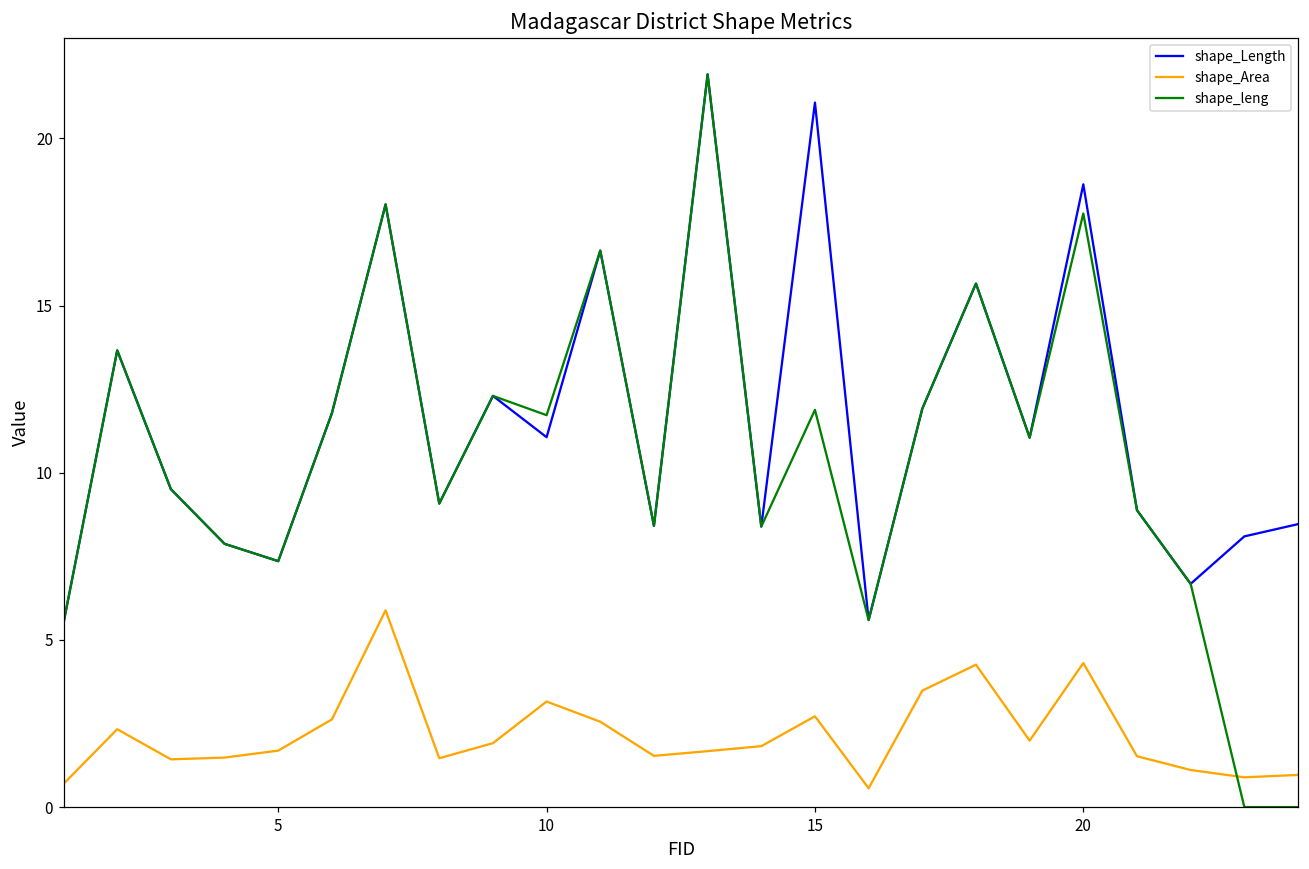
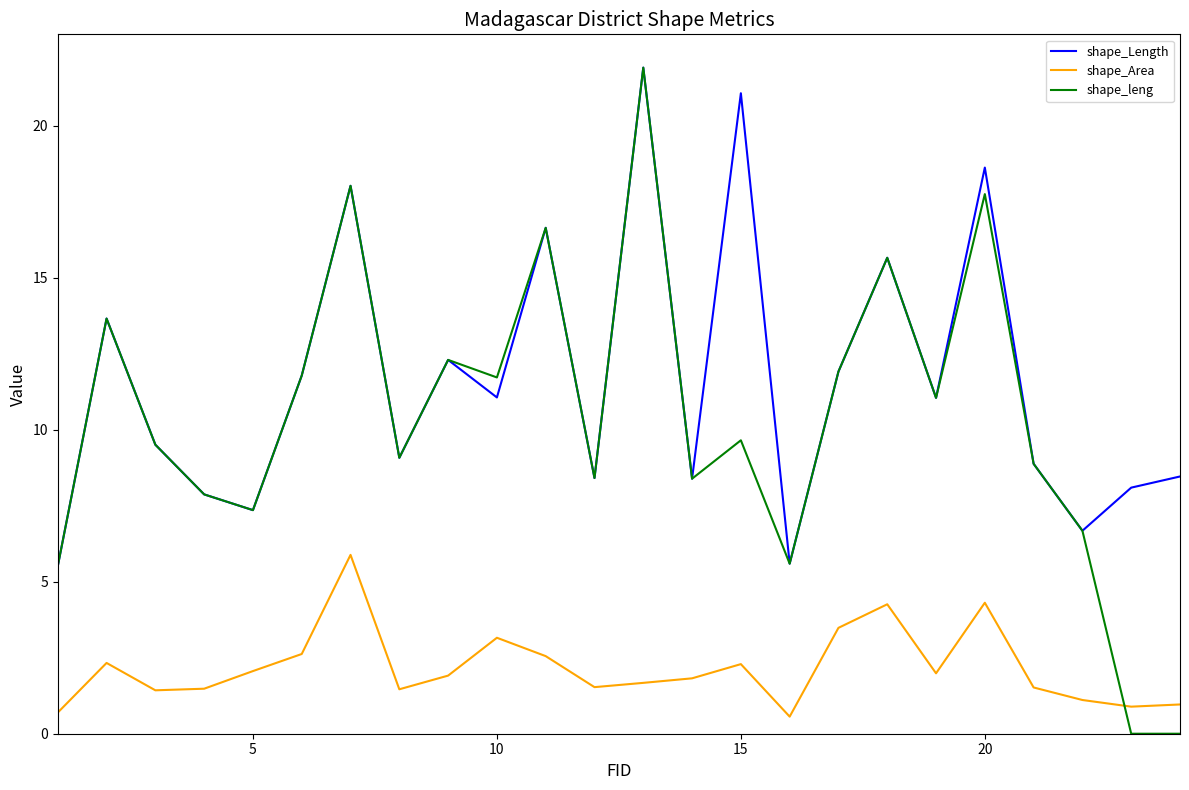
shape_Area, 5: 1.7 -> 2.1
shape_Area, 15: 2.7 -> 2.3
shape_leng, 15: 11.9 -> 9.7
